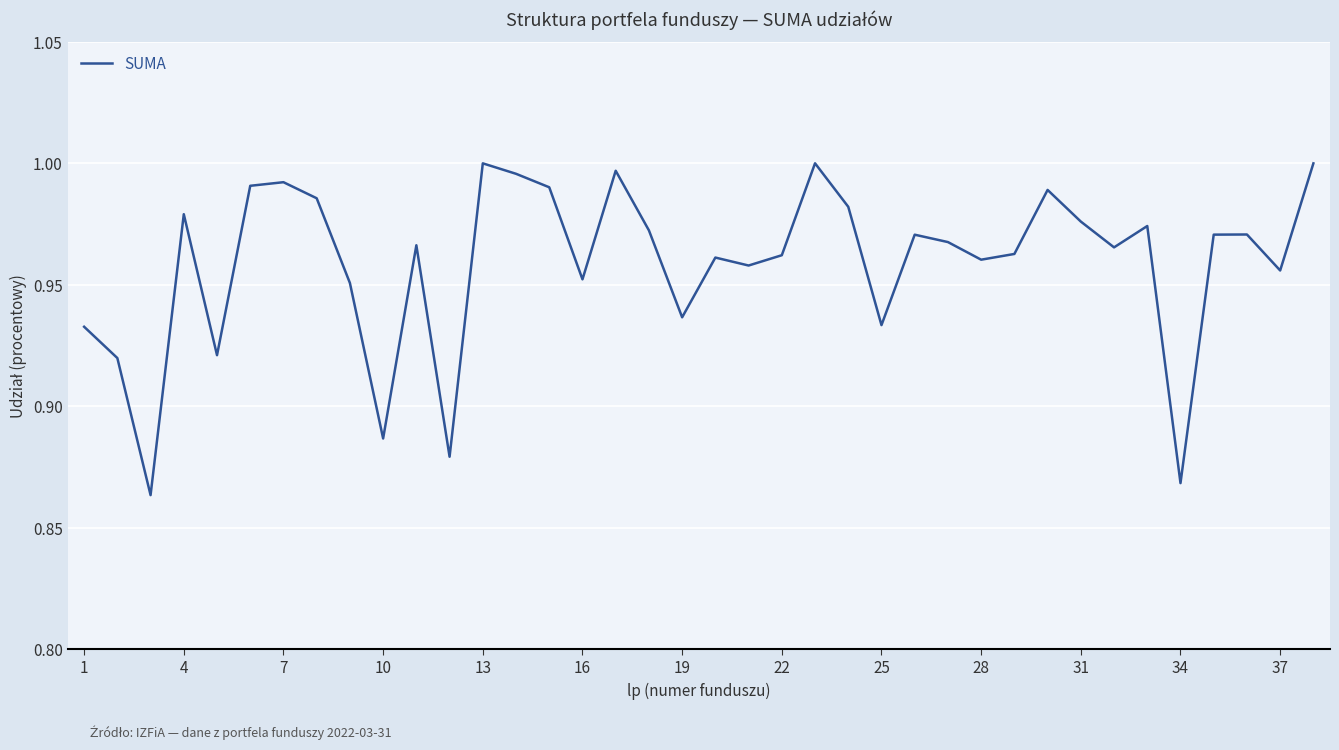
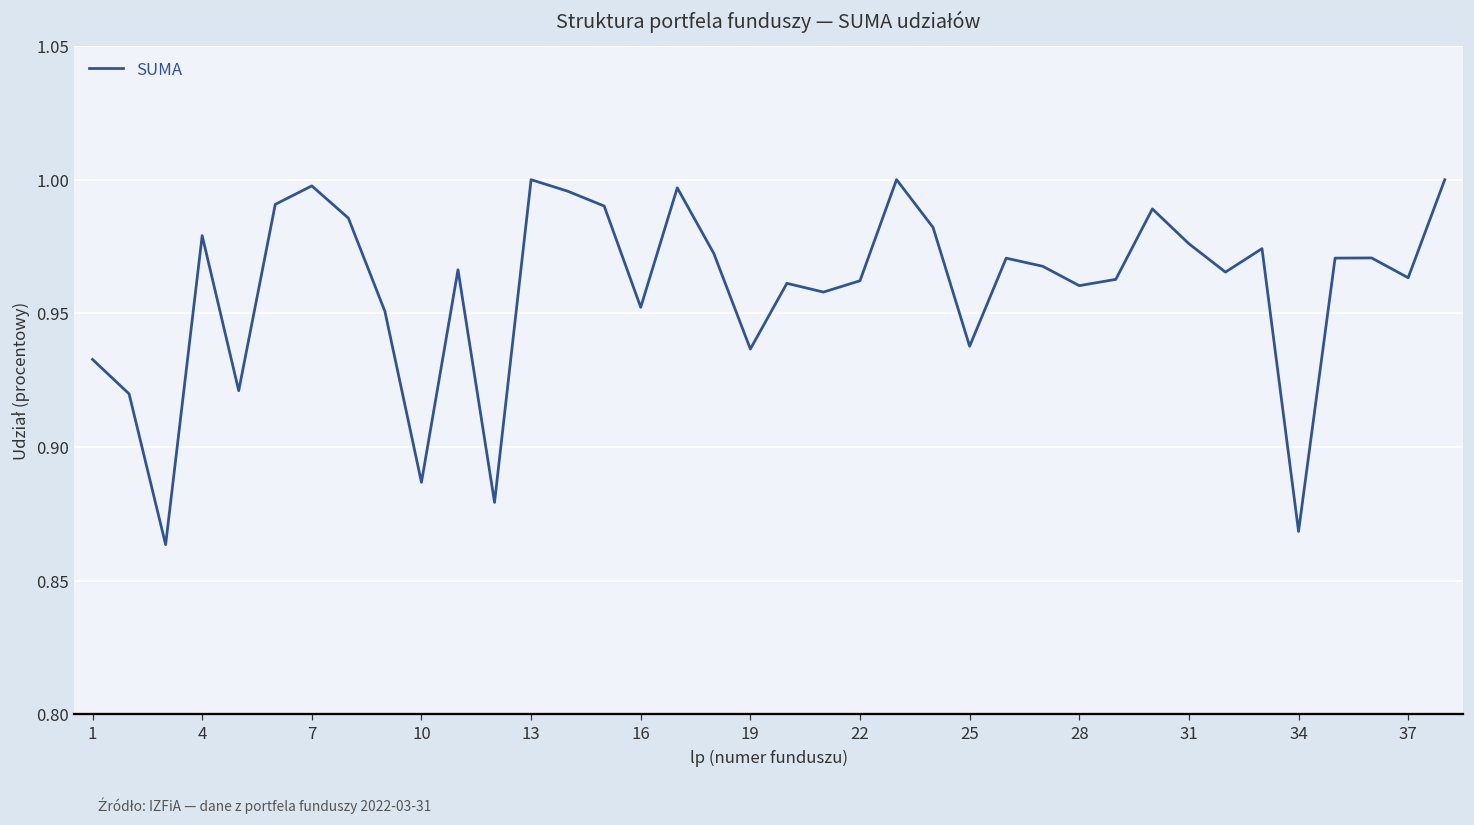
7: 0.992 -> 0.998
25: 0.933 -> 0.938
37: 0.956 -> 0.963
